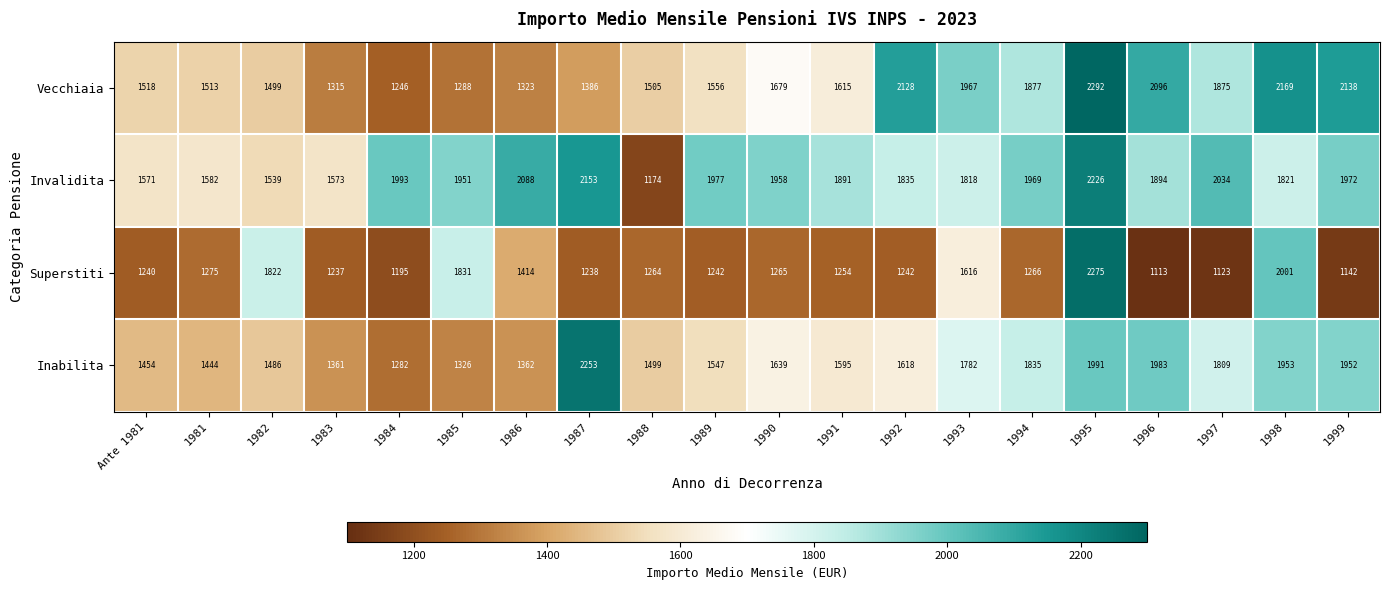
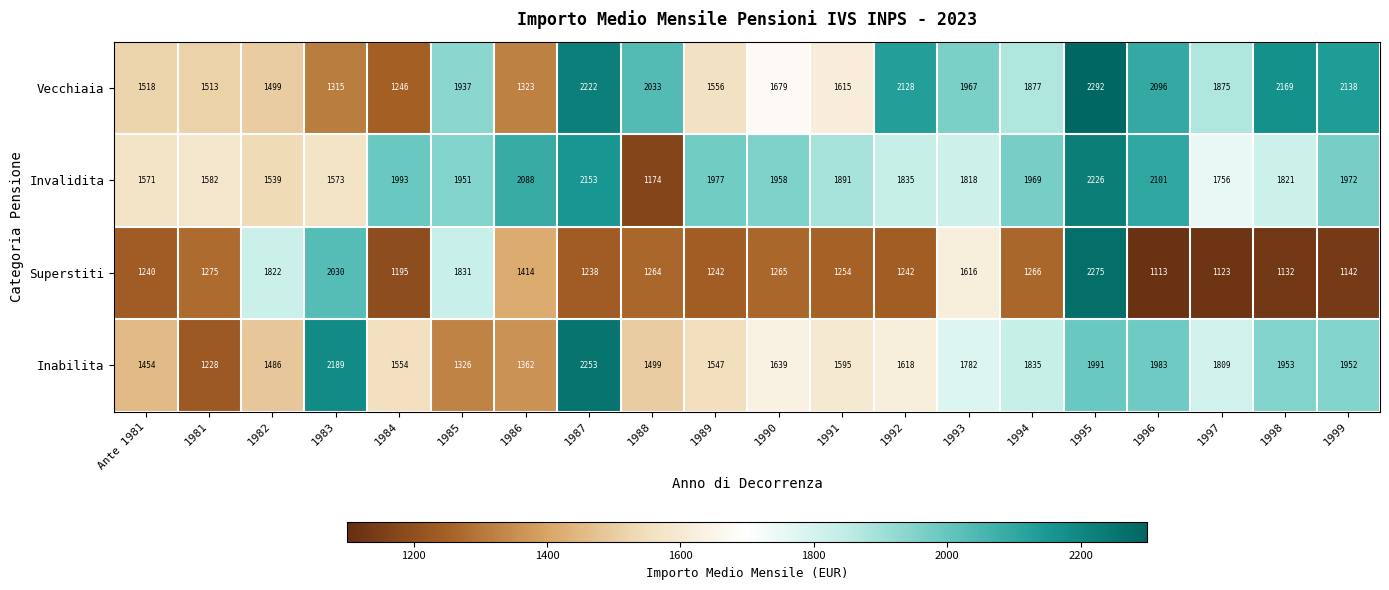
Vecchiaia, 1985: 1288 -> 1937
Vecchiaia, 1987: 1386 -> 2222
Vecchiaia, 1988: 1505 -> 2033
Invalidita, 1996: 1894 -> 2101
Invalidita, 1997: 2034 -> 1756
Superstiti, 1983: 1237 -> 2030
Superstiti, 1998: 2001 -> 1132
Inabilita, 1981: 1444 -> 1228
Inabilita, 1983: 1361 -> 2189
Inabilita, 1984: 1282 -> 1554
